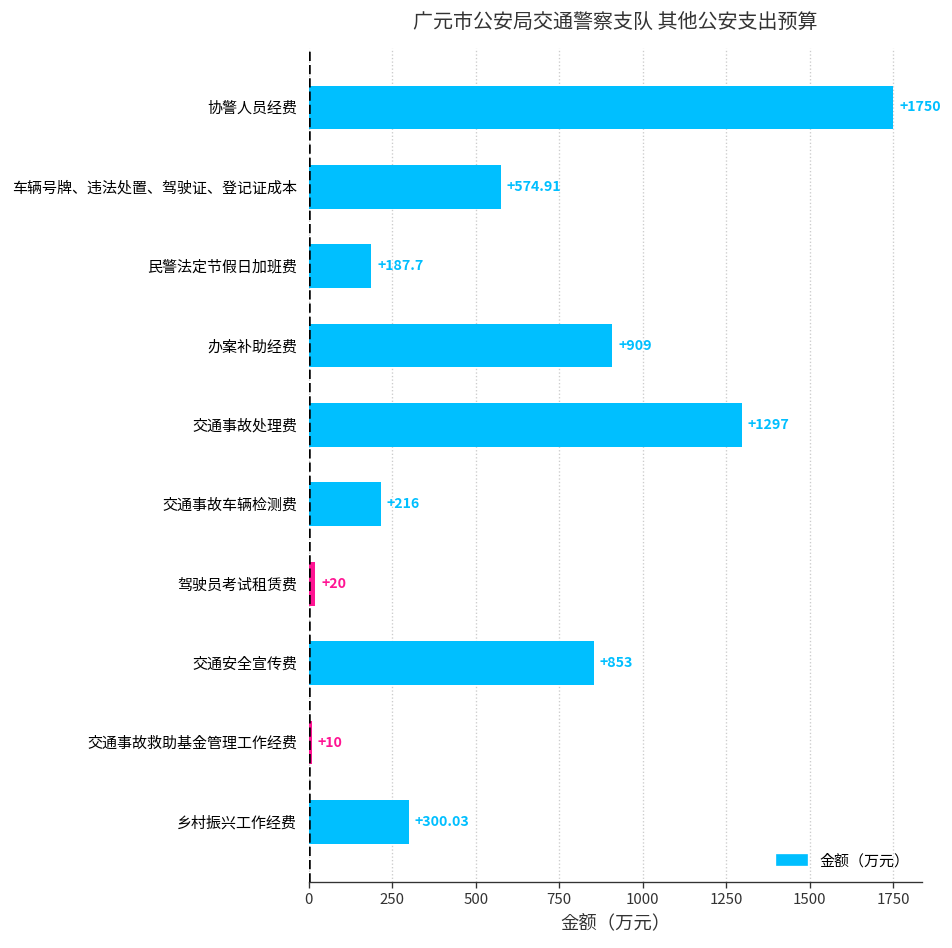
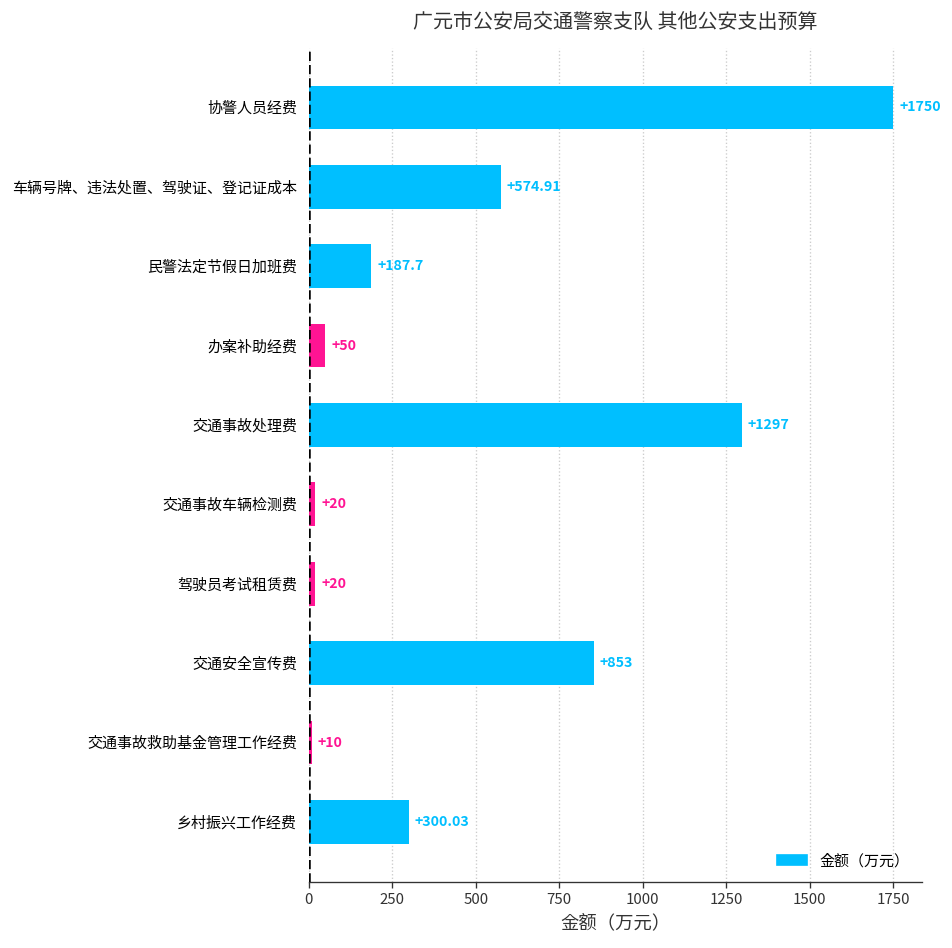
办案补助经费: +909 -> +50
交通事故车辆检测费: +216 -> +20
